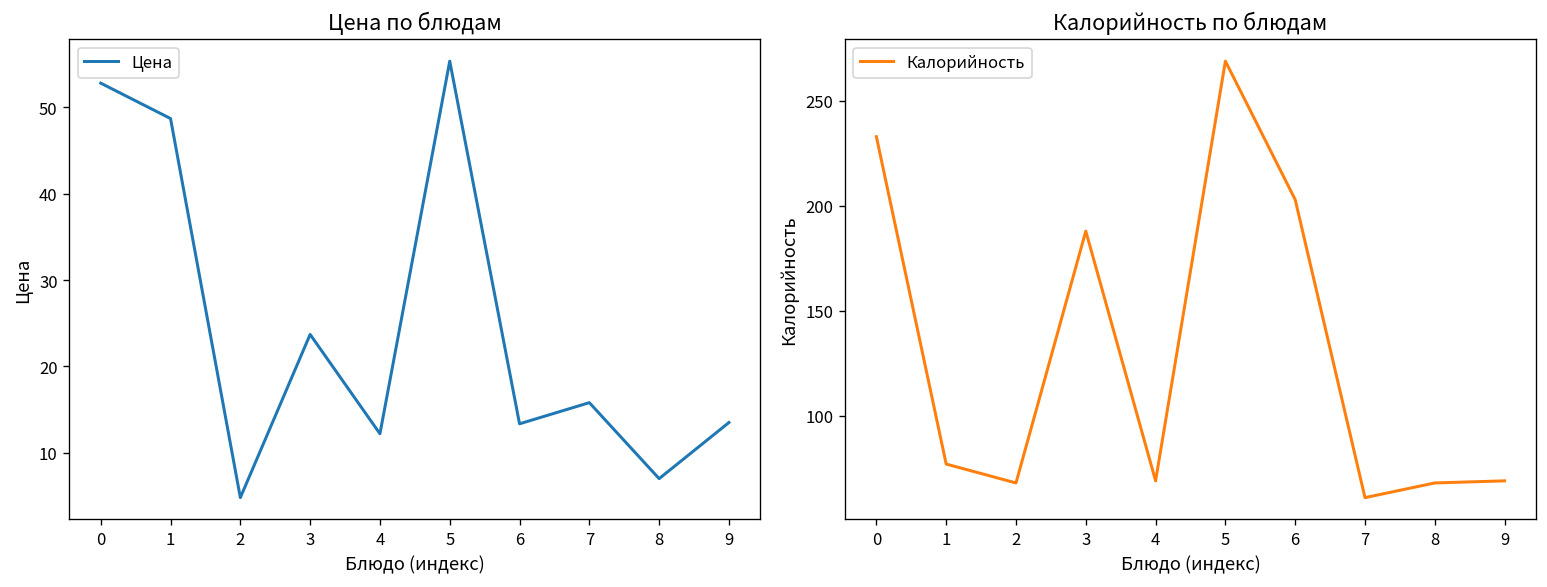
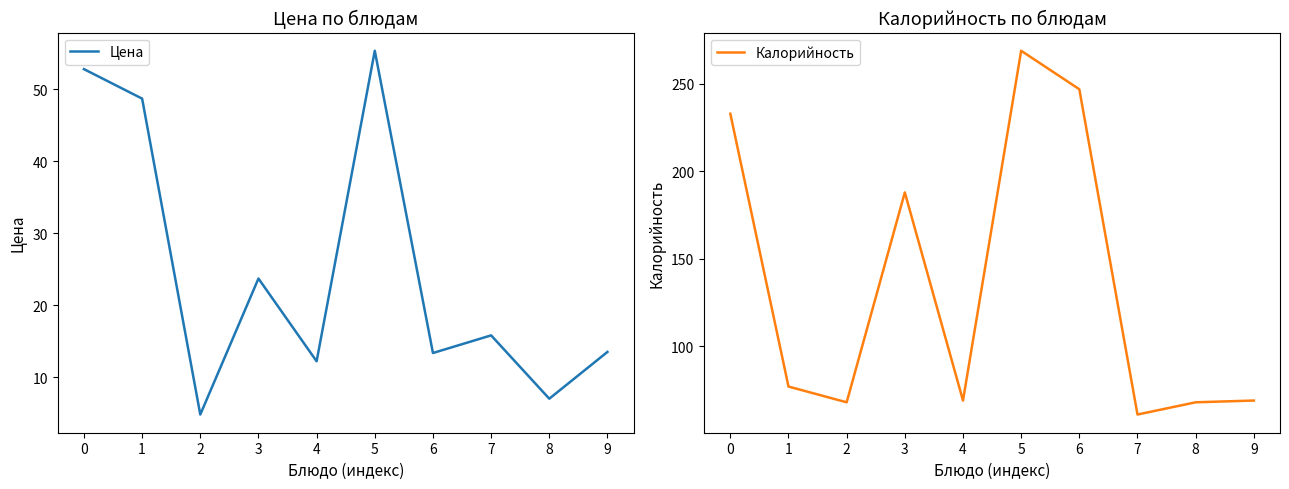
Калорийность по блюдам, 6: 203 -> 247
